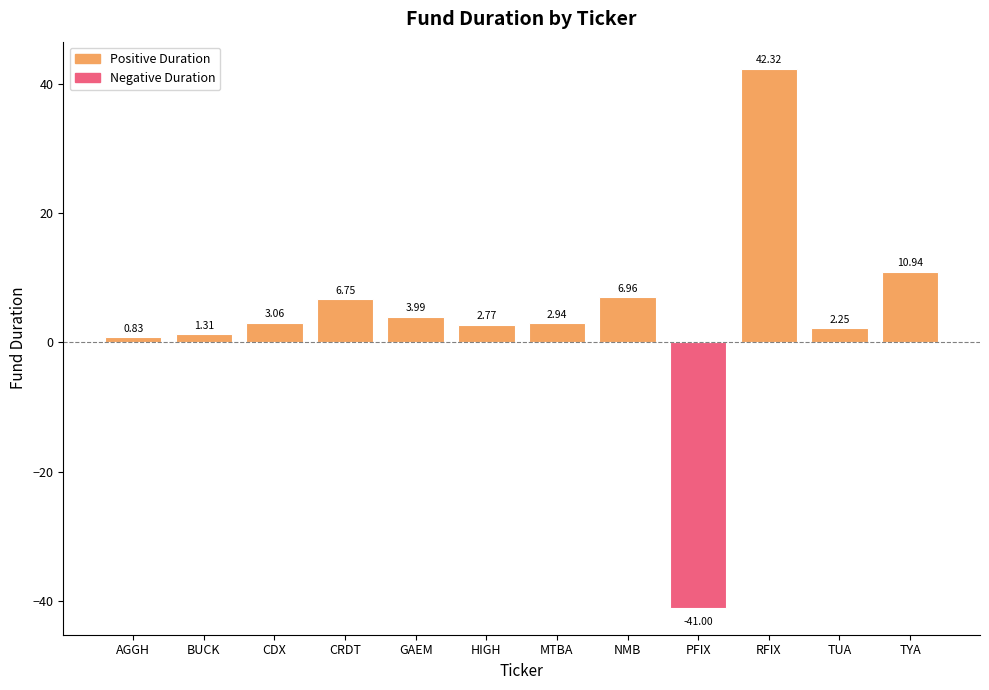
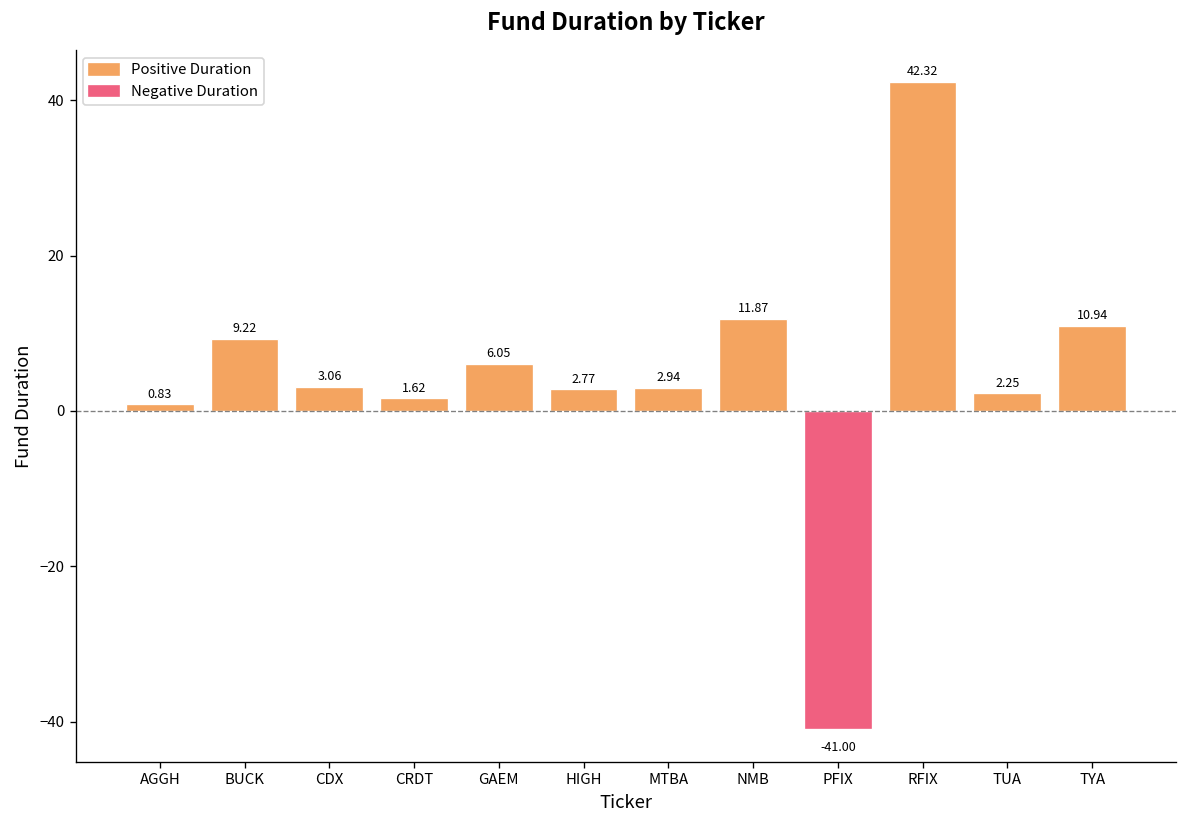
BUCK: 1.31 -> 9.22
CRDT: 6.75 -> 1.62
GAEM: 3.99 -> 6.05
NMB: 6.96 -> 11.87
